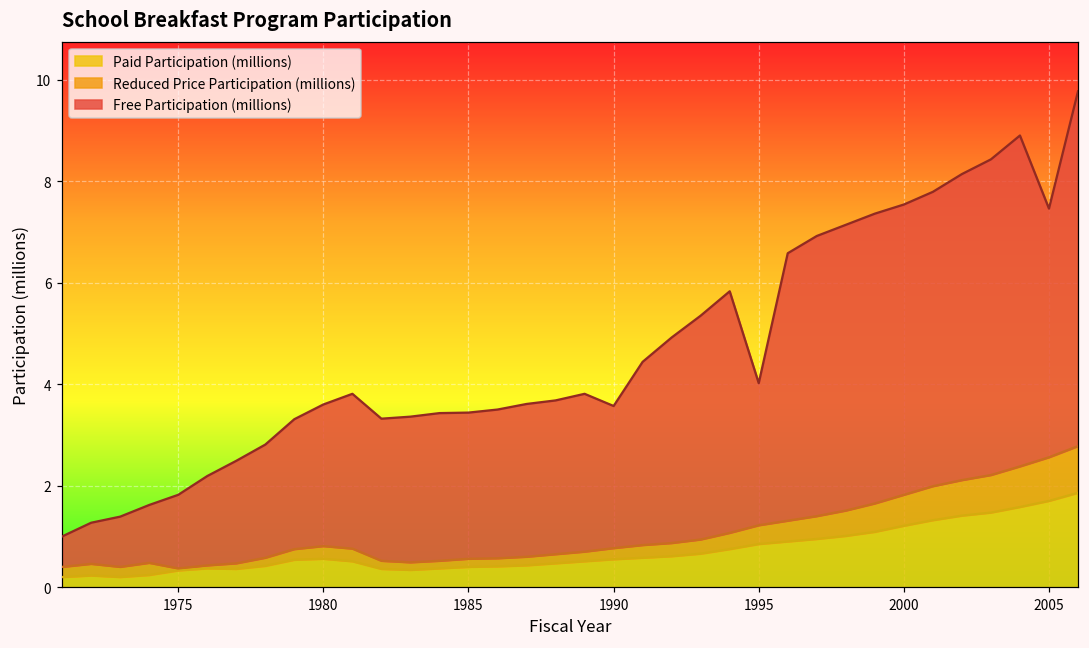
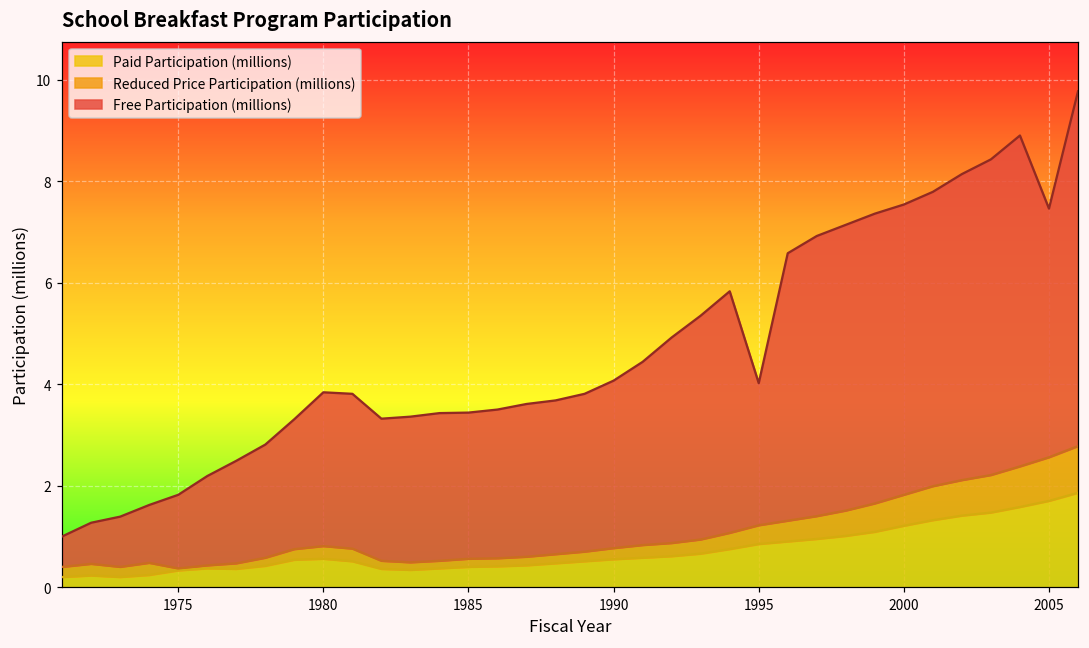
Free Participation (millions), 1980: 2.8 -> 3.0
Free Participation (millions), 1990: 2.8 -> 3.3
